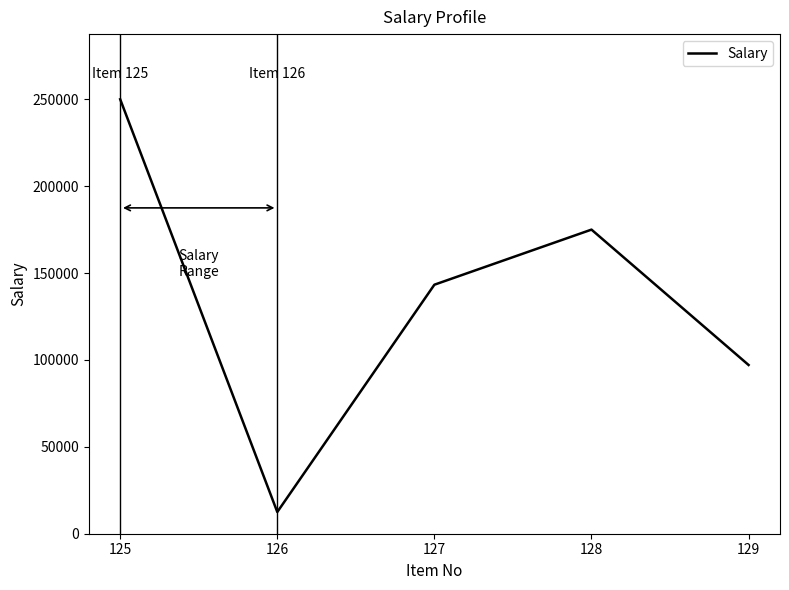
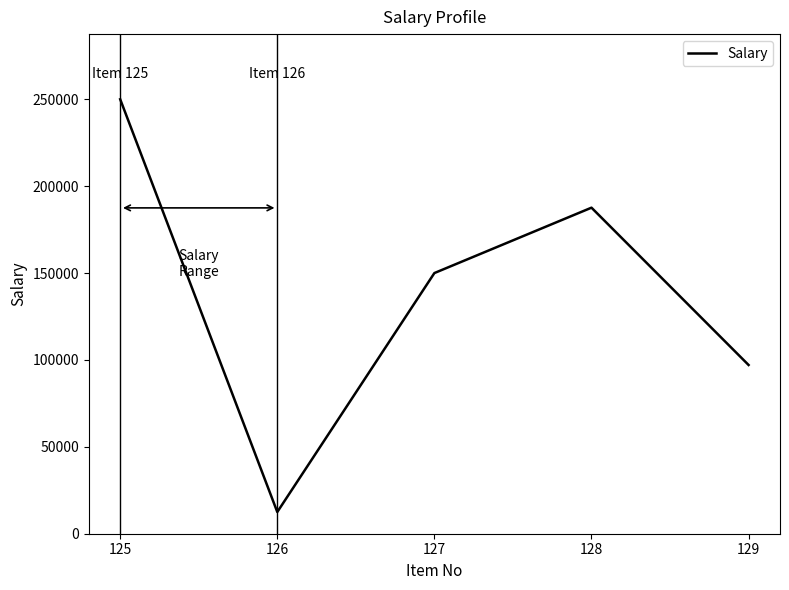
127: 143000 -> 150000
128: 175000 -> 188000
